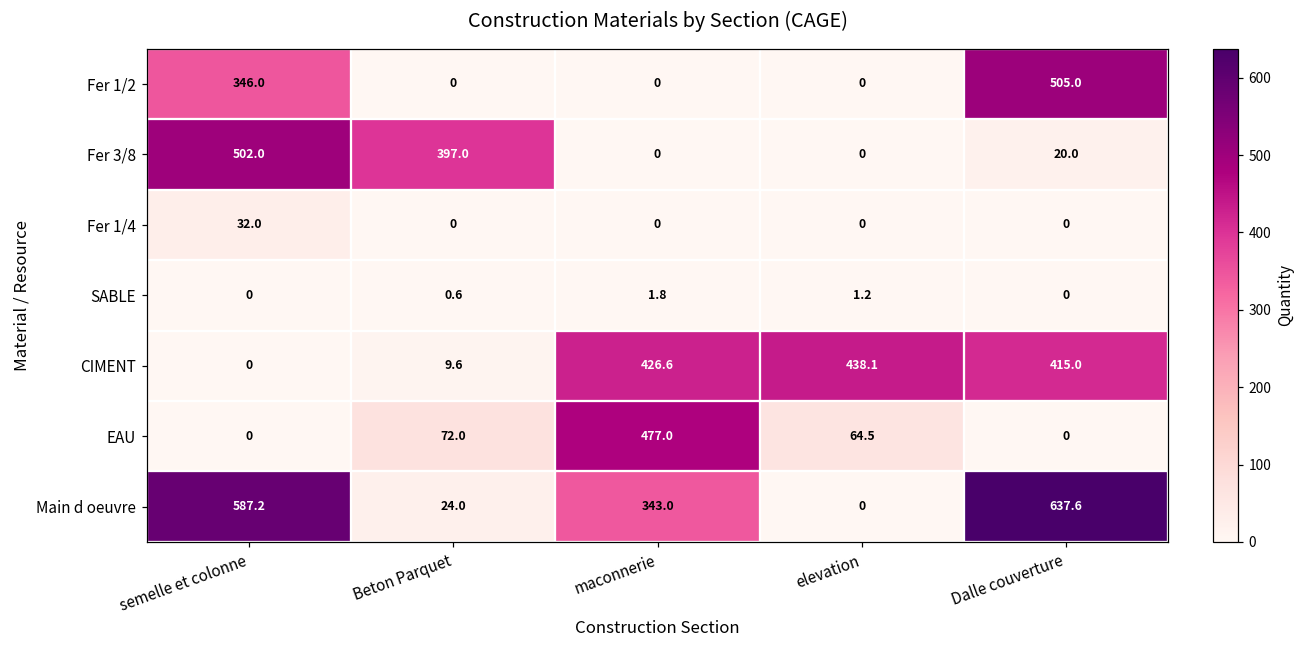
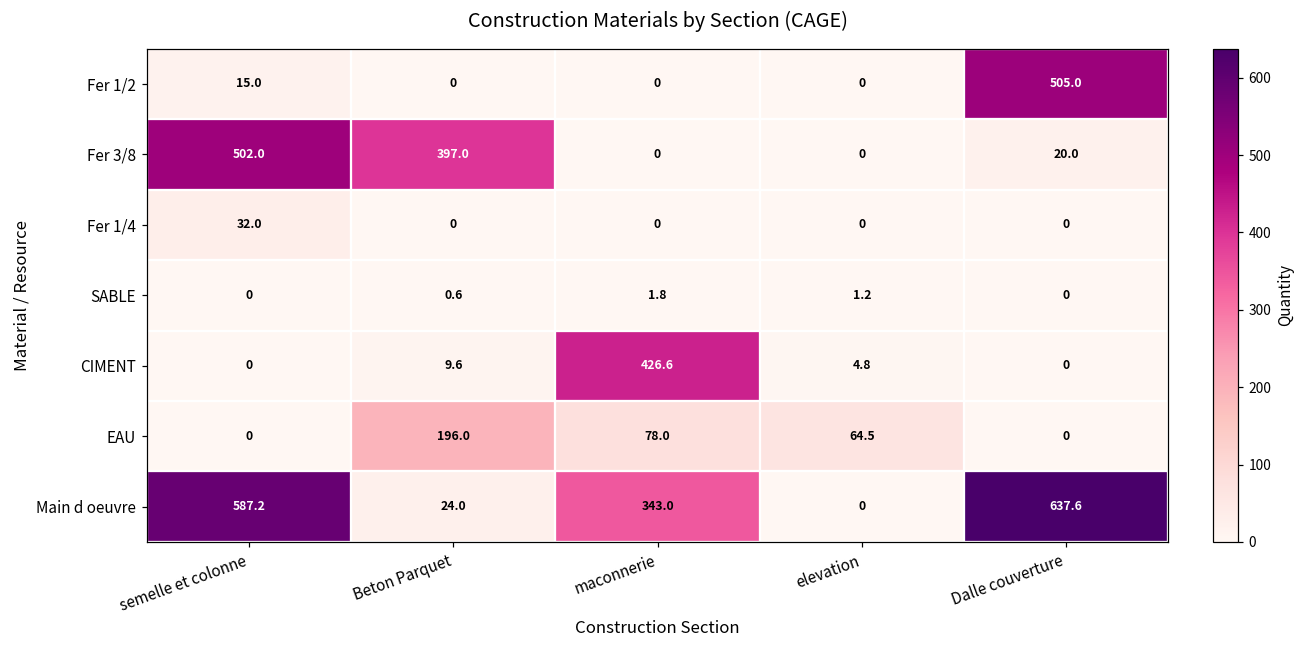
Fer 1/2, semelle et colonne: 346.0 -> 15.0
CIMENT, elevation: 438.1 -> 4.8
CIMENT, Dalle couverture: 415.0 -> 0
EAU, Beton Parquet: 72.0 -> 196.0
EAU, maconnerie: 477.0 -> 78.0
